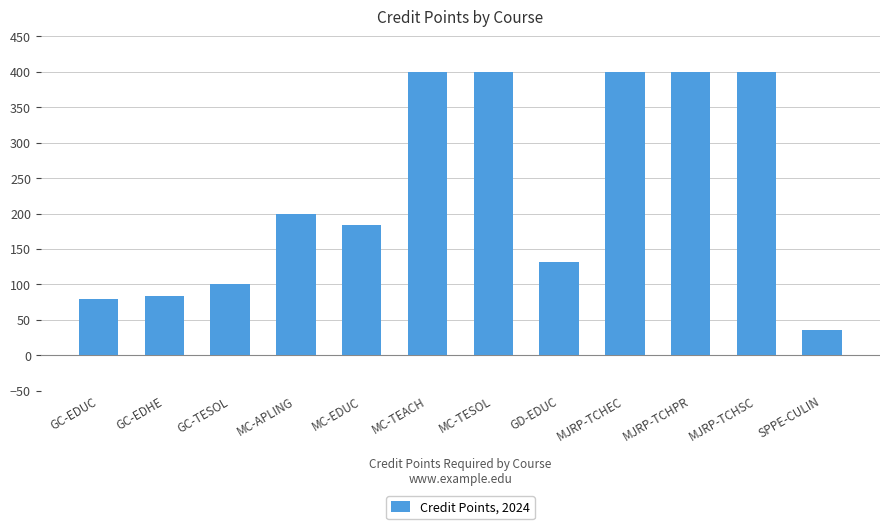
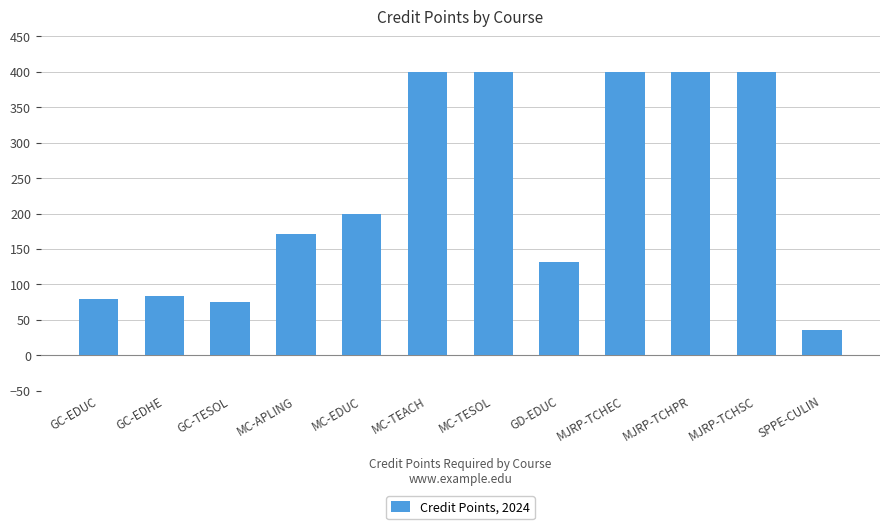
GC-TESOL: 100 -> 80
MC-APLING: 200 -> 170
MC-EDUC: 180 -> 200
